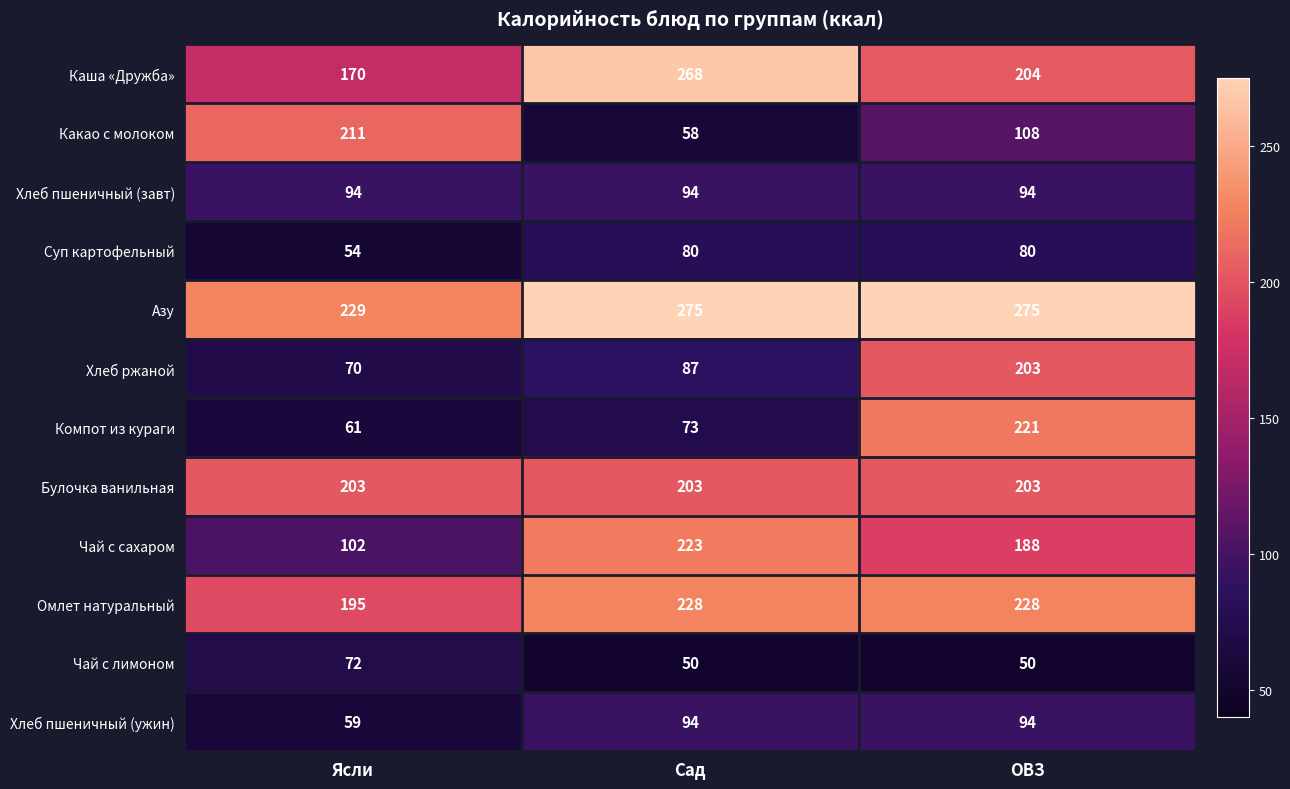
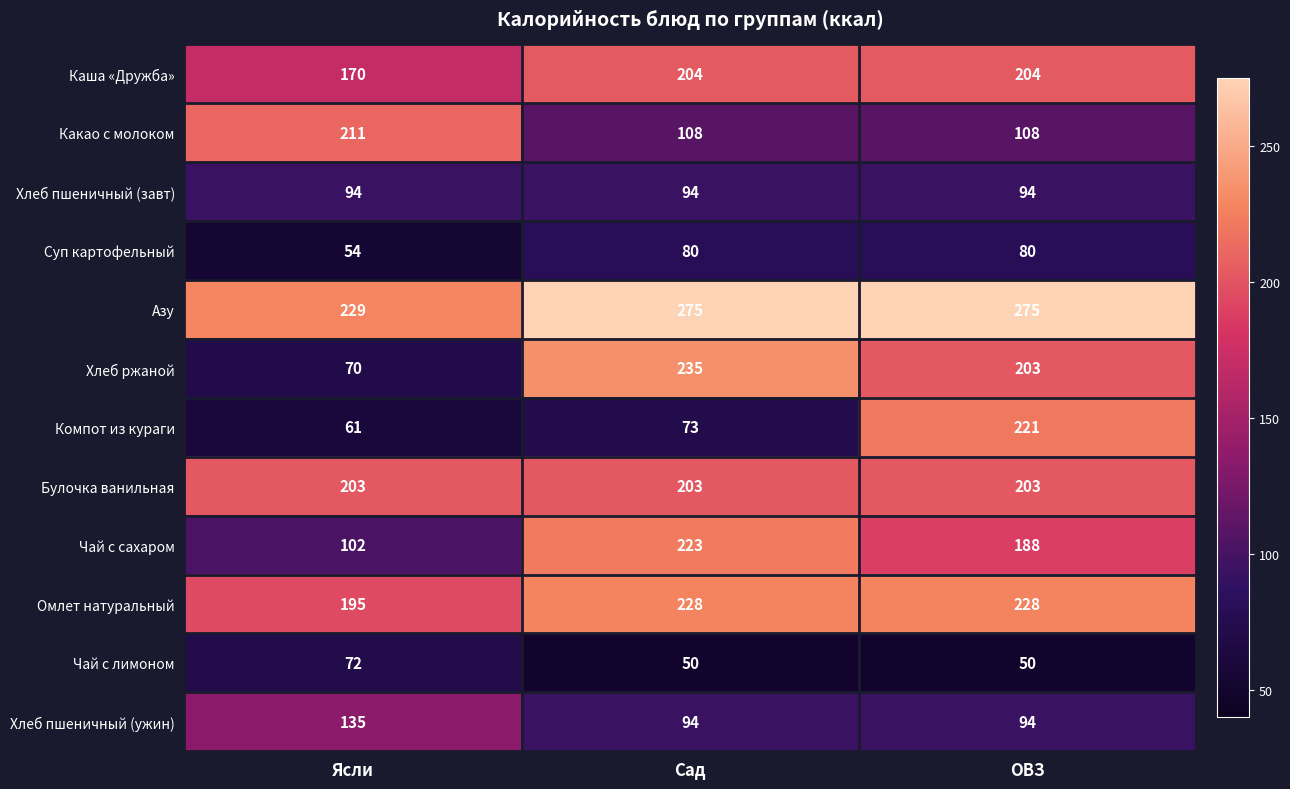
Каша «Дружба», Сад: 268 -> 204
Какао с молоком, Сад: 58 -> 108
Хлеб ржаной, Сад: 87 -> 235
Хлеб пшеничный (ужин), Ясли: 59 -> 135
